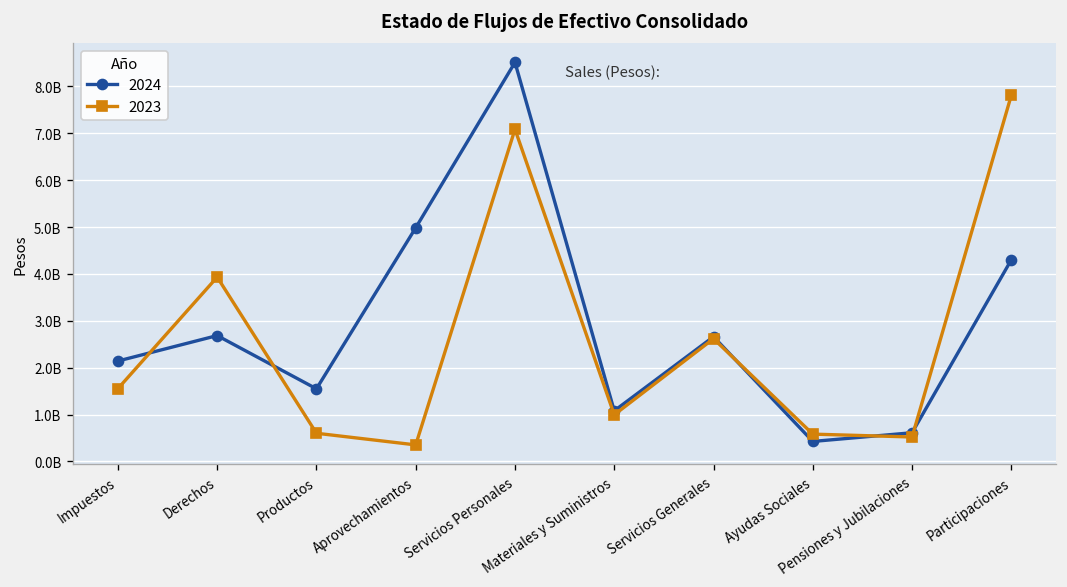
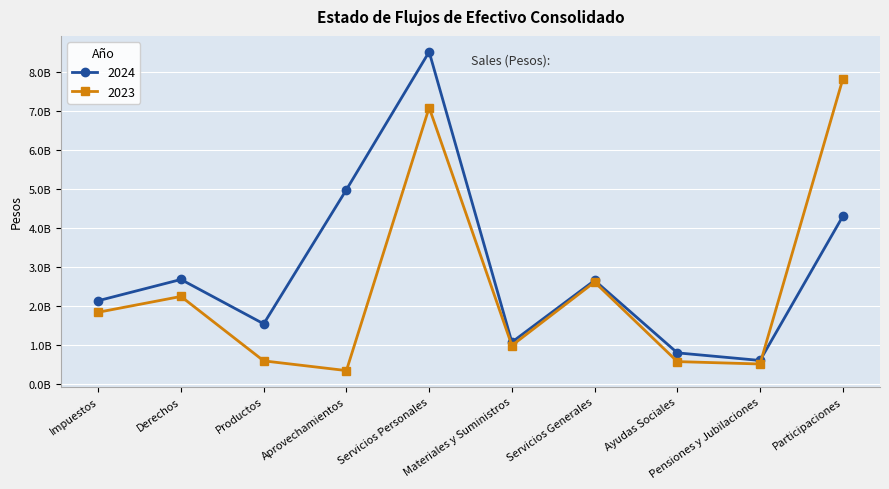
2023, Impuestos: 1600000000 -> 1800000000
2023, Derechos: 3900000000 -> 2300000000
2024, Ayudas Sociales: 400000000 -> 800000000
